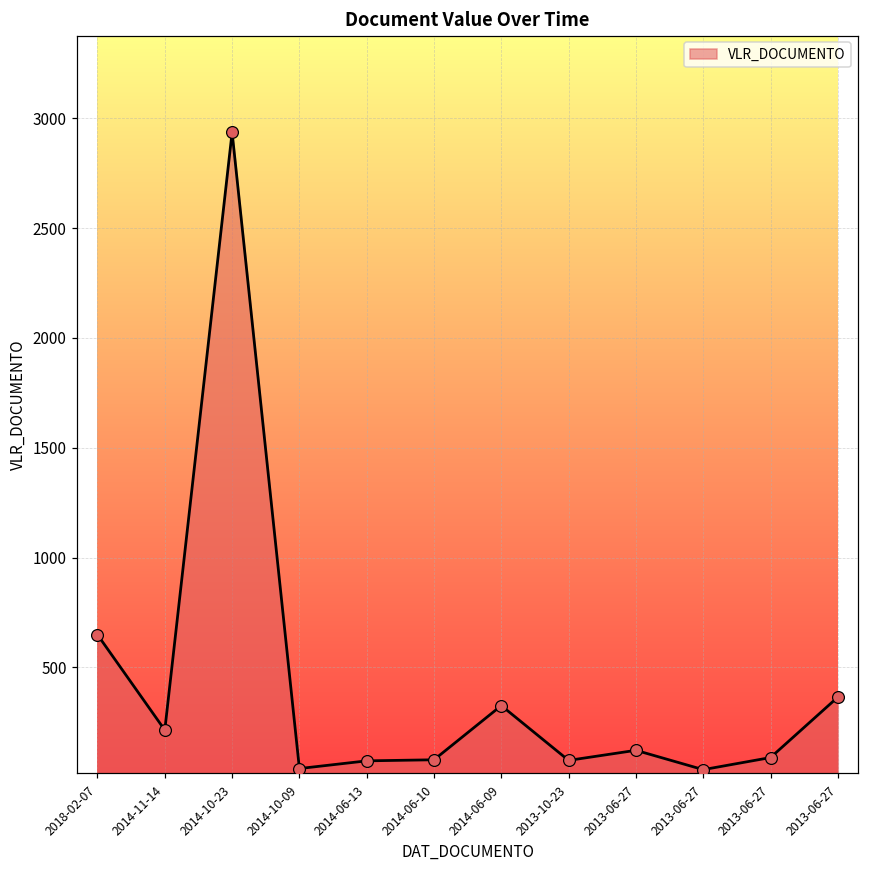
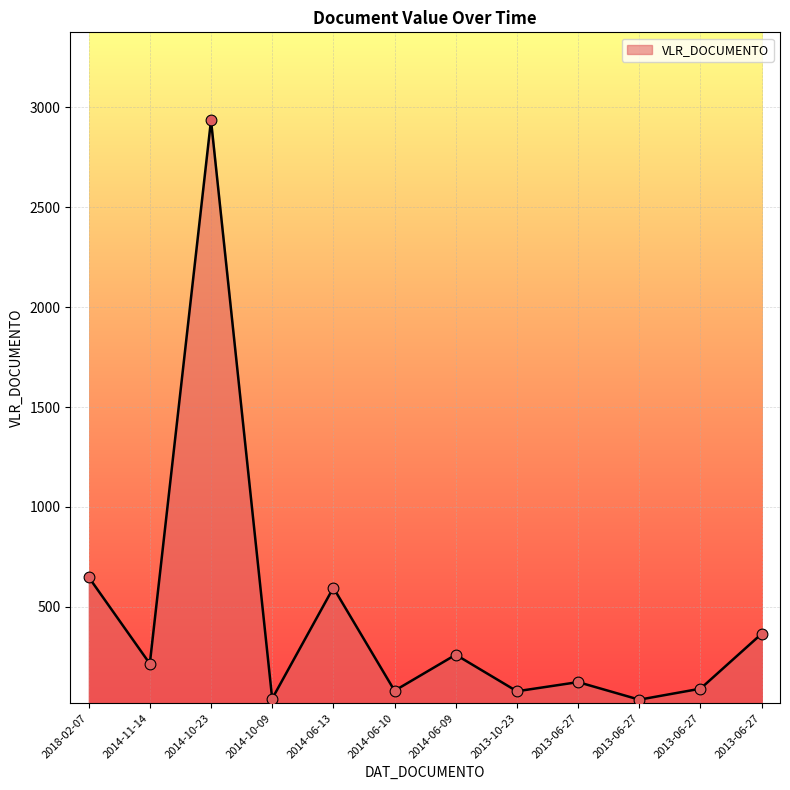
2014-06-13: 80 -> 600
2014-06-09: 330 -> 260
